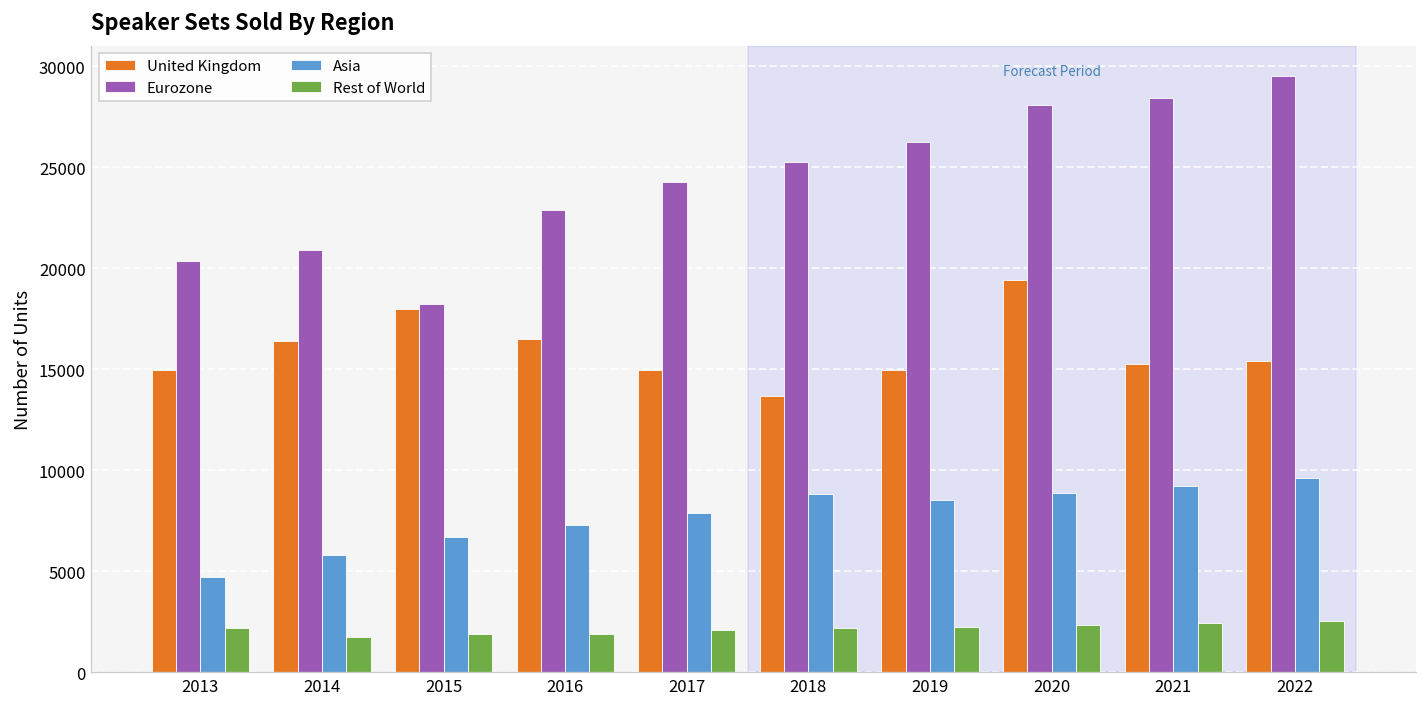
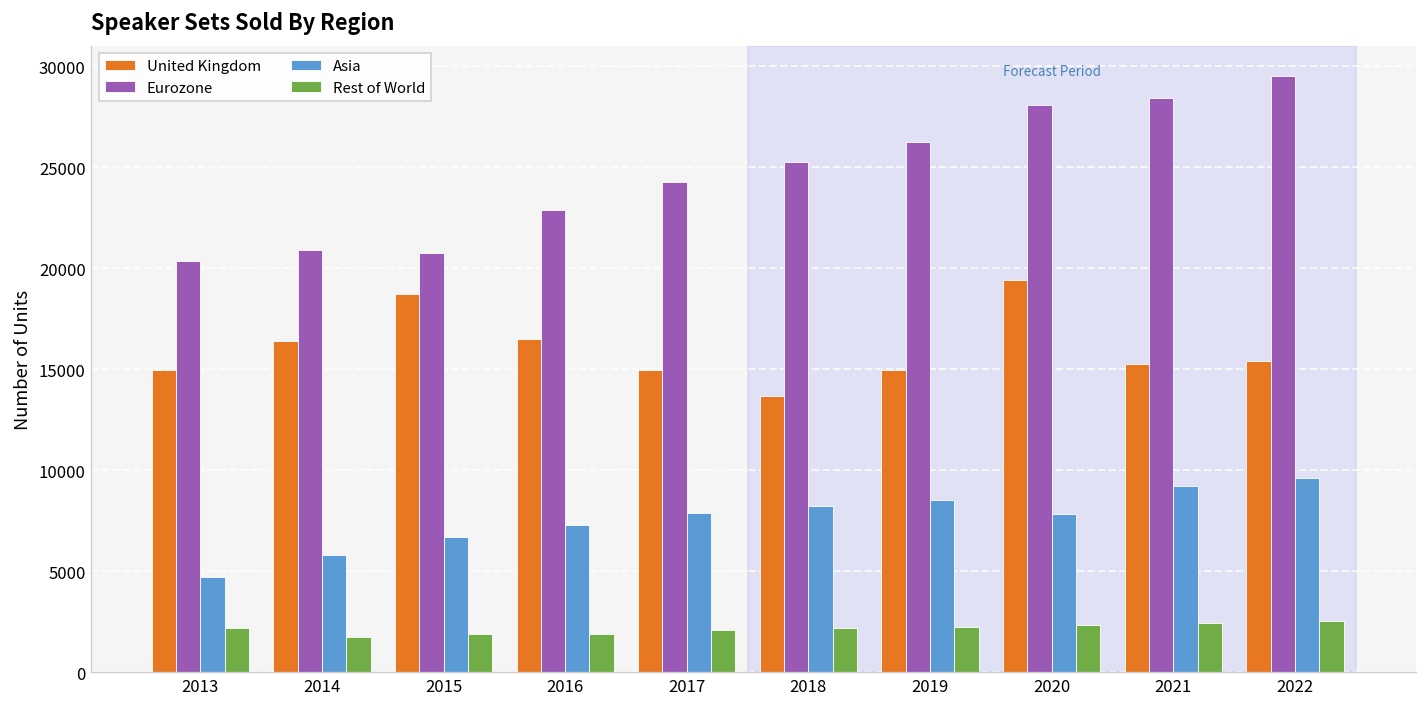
United Kingdom, 2015: 18000 -> 18700
Eurozone, 2015: 18200 -> 20700
Asia, 2018: 8800 -> 8200
Asia, 2020: 8900 -> 7900
